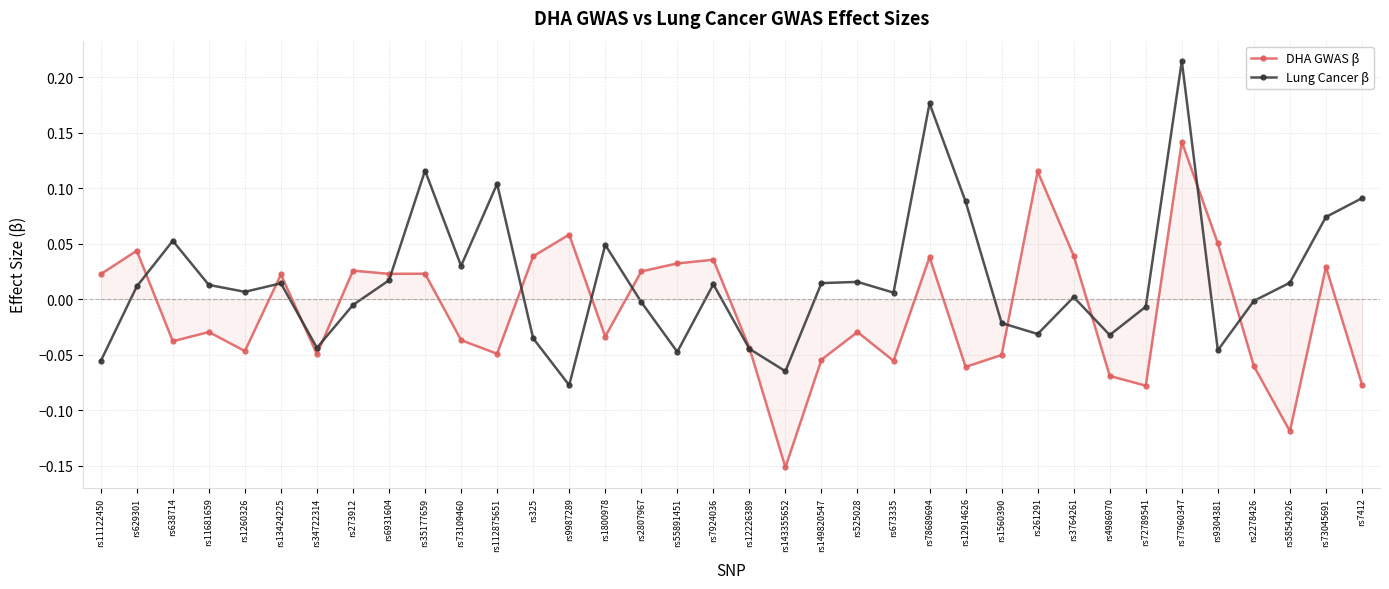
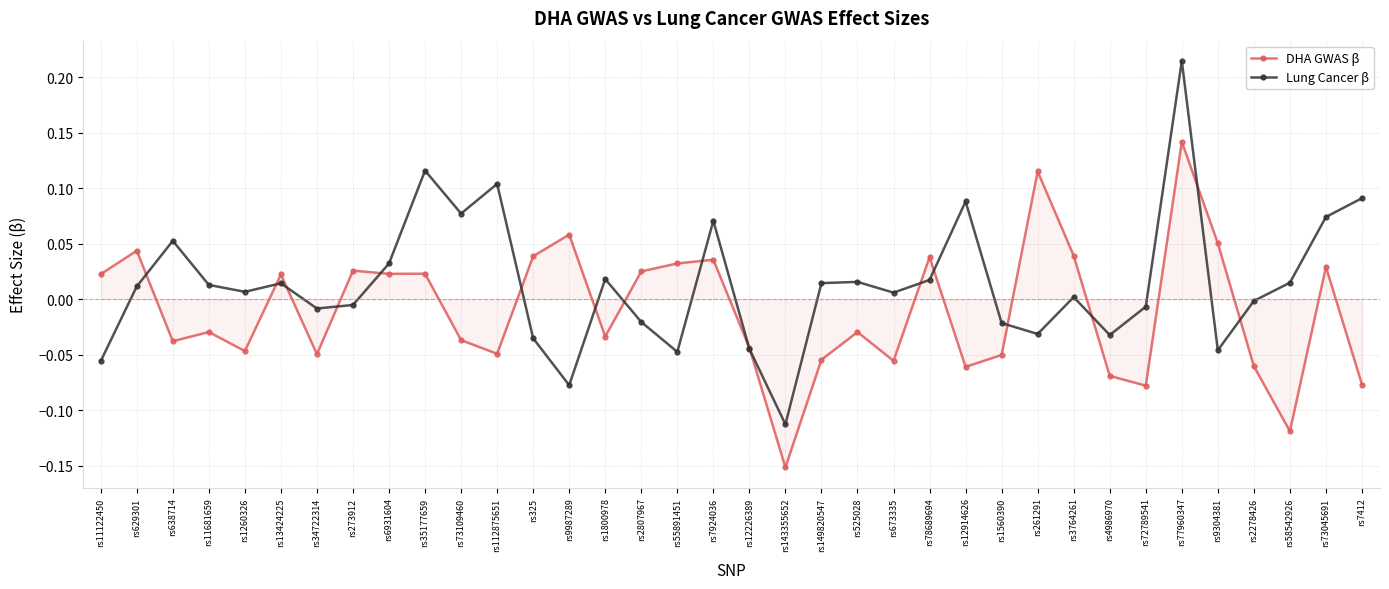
Lung Cancer β, rs34722314: -0.044 -> -0.008
Lung Cancer β, rs6931604: 0.017 -> 0.032
Lung Cancer β, rs73109460: 0.030 -> 0.077
Lung Cancer β, rs1800978: 0.049 -> 0.018
Lung Cancer β, rs2807967: -0.003 -> -0.020
Lung Cancer β, rs7924036: 0.014 -> 0.071
Lung Cancer β, rs143355652: -0.065 -> -0.113
Lung Cancer β, rs78689694: 0.176 -> 0.017
